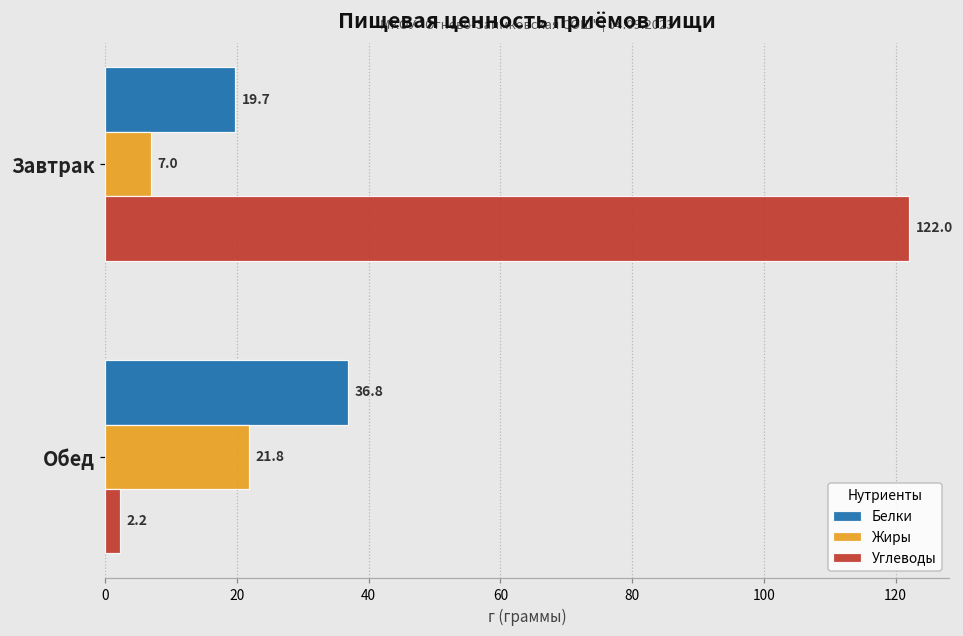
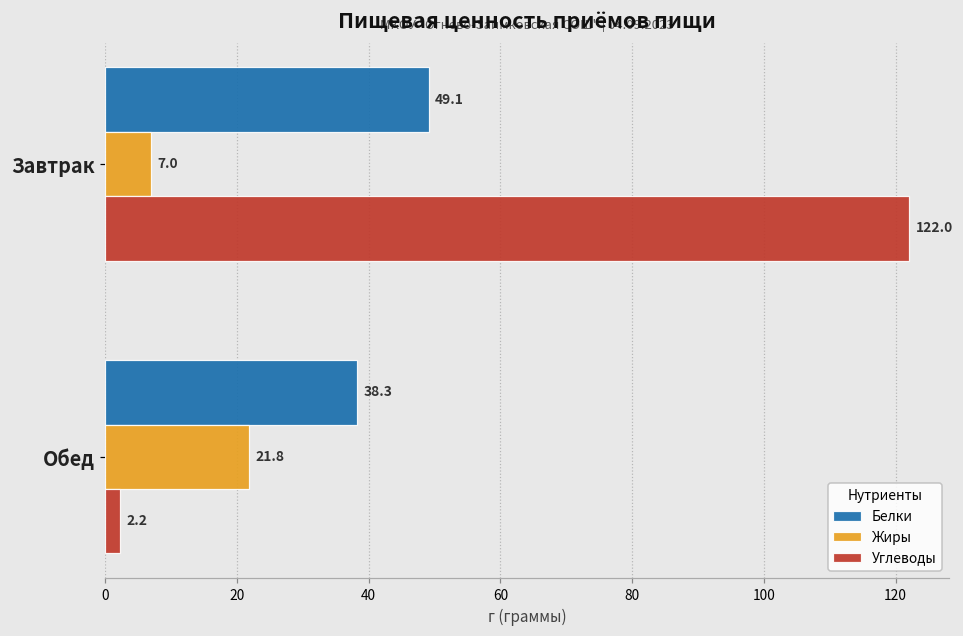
Белки, Завтрак: 19.7 -> 49.1
Белки, Обед: 36.8 -> 38.3
